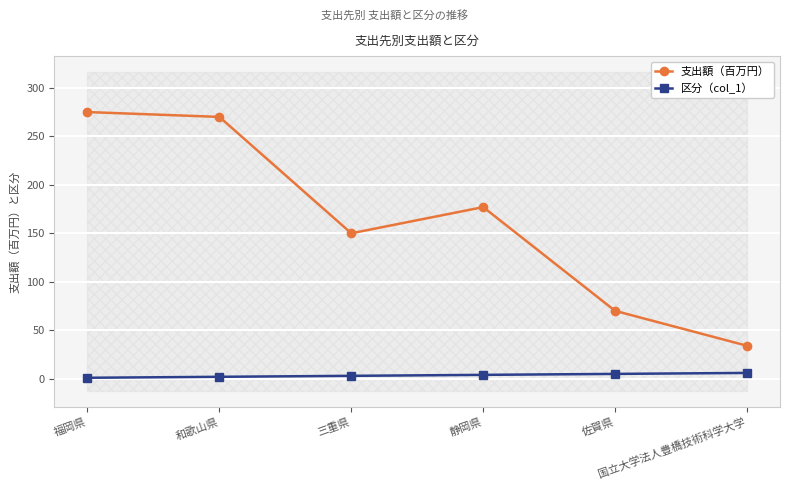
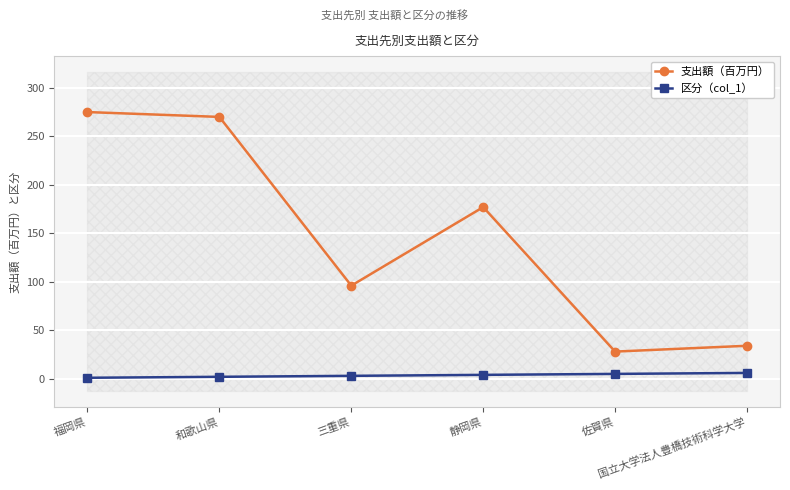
支出額（百万円）, 三重県: 150 -> 100
支出額（百万円）, 佐賀県: 70 -> 30
